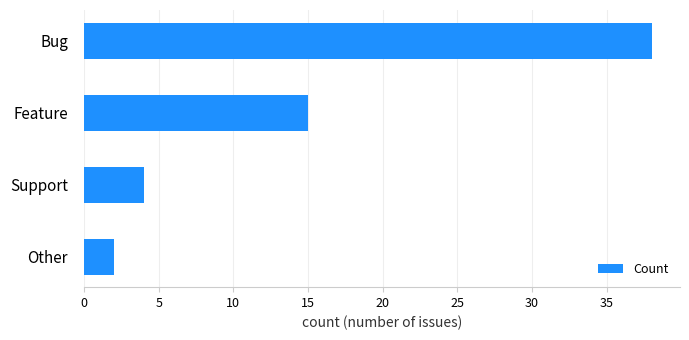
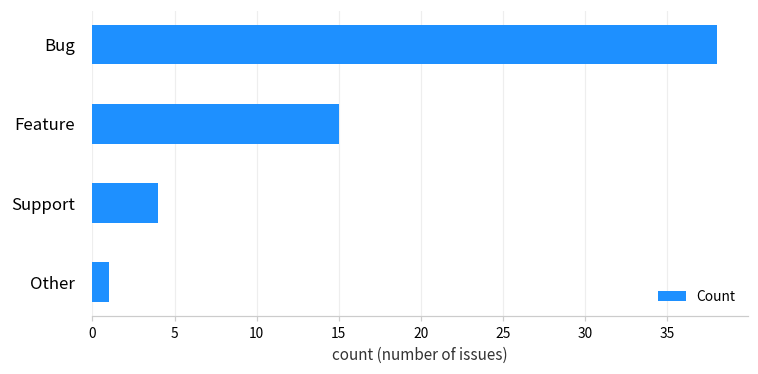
Other: 2 -> 1
